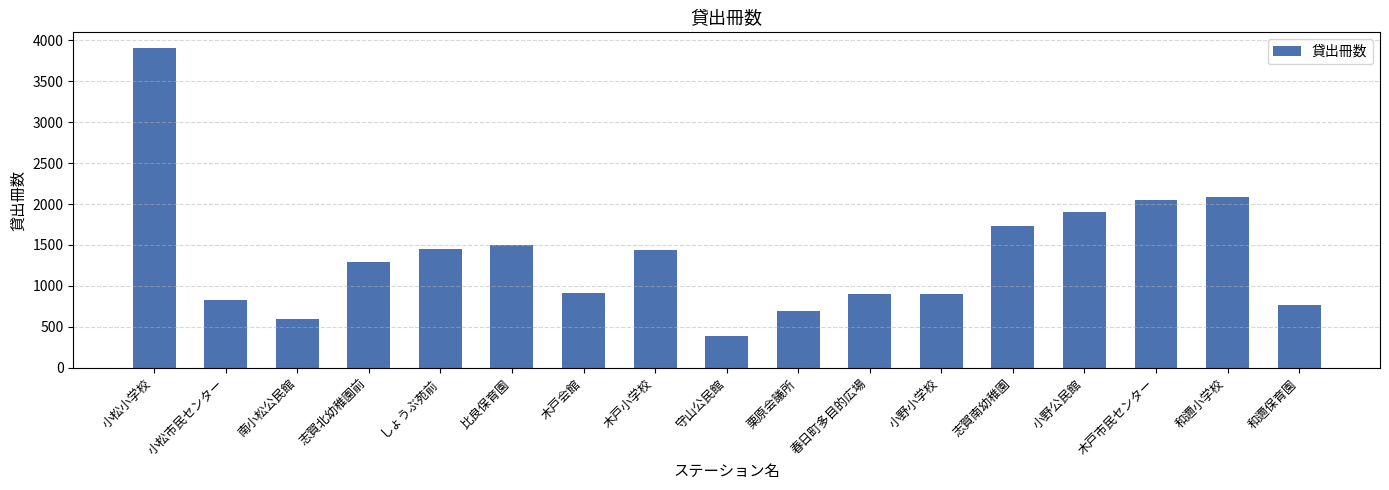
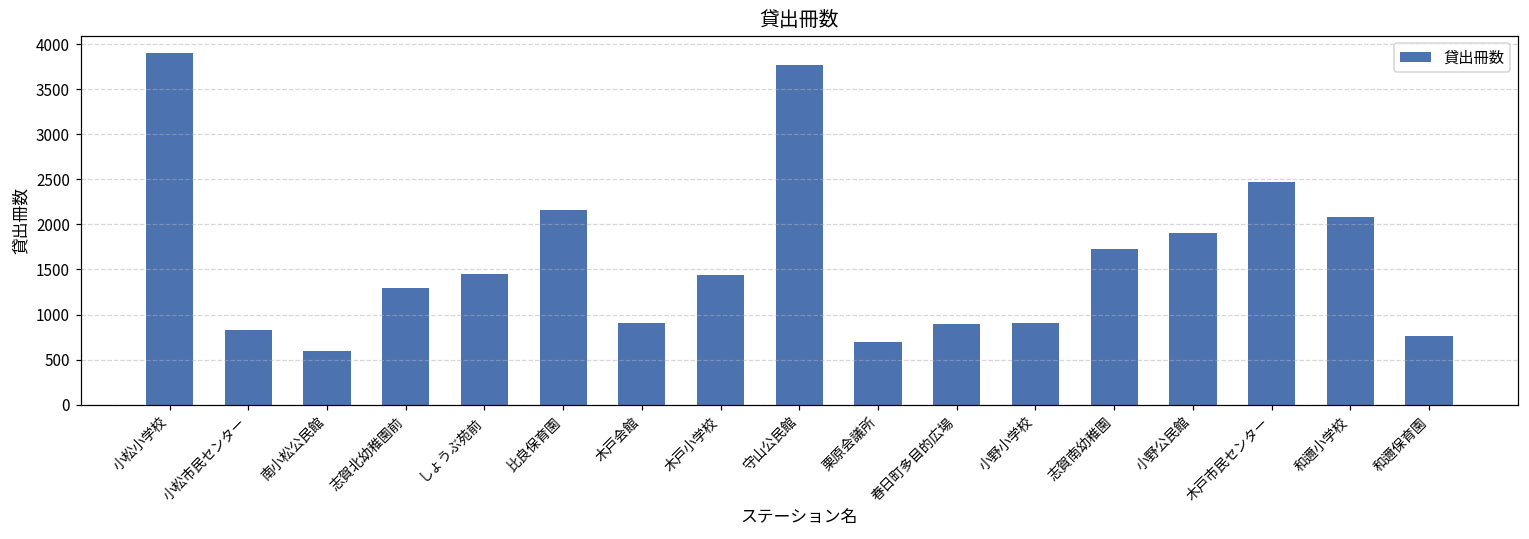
比良保育園: 1500 -> 2200
守山公民館: 400 -> 3800
木戸市民センター: 2000 -> 2500
